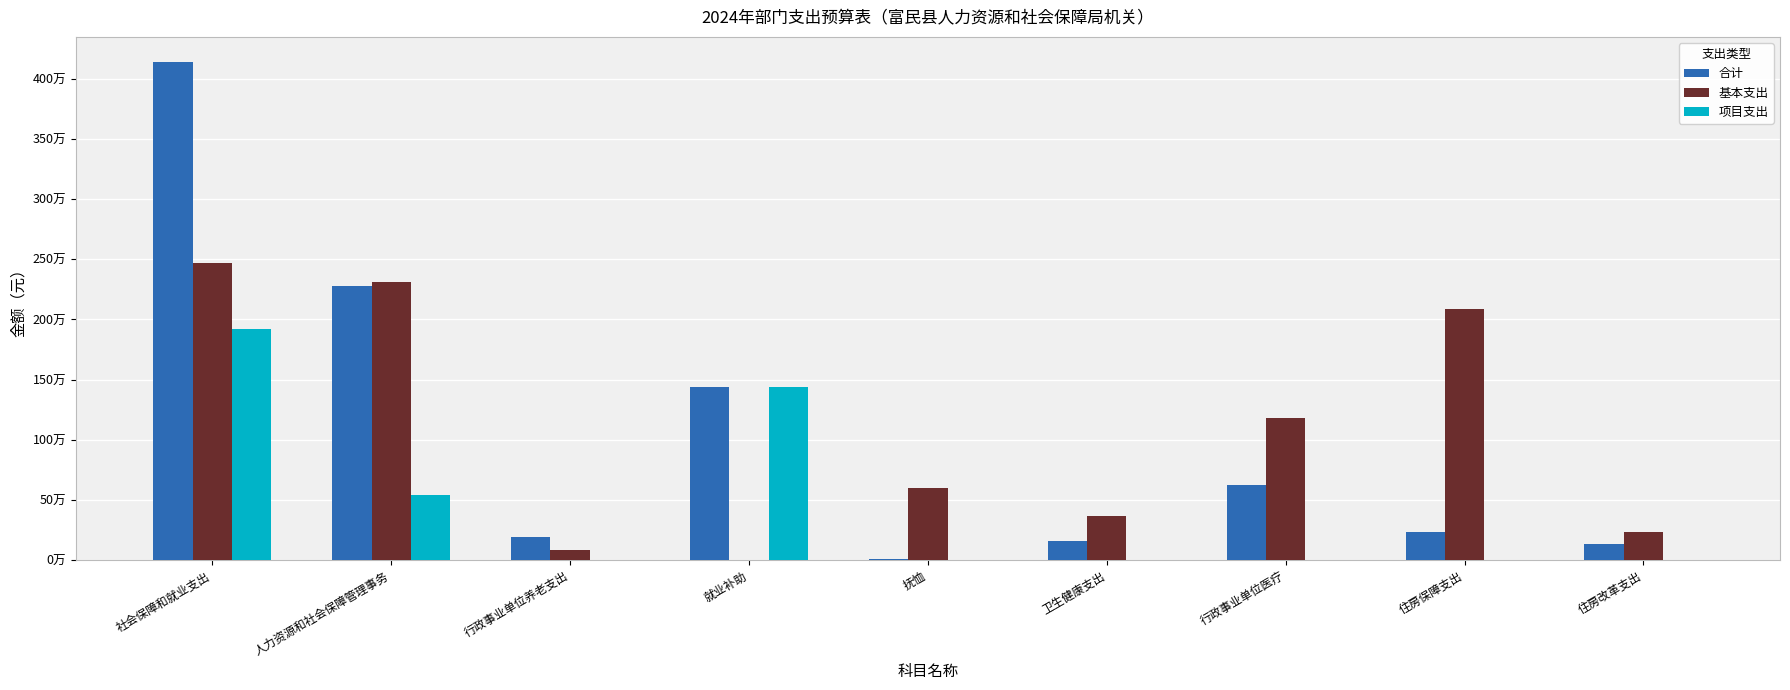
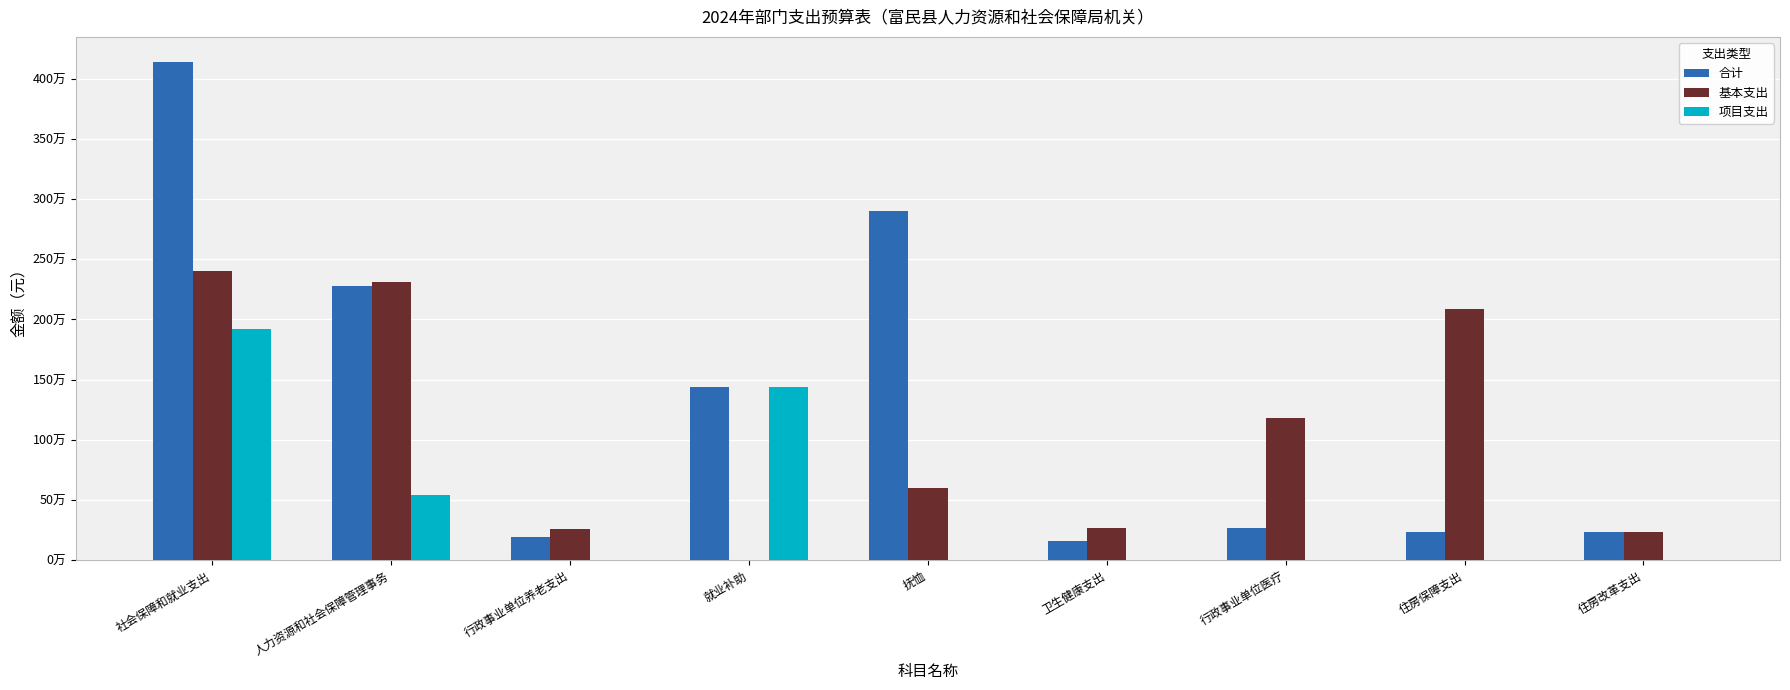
基本支出, 社会保障和就业支出: 247万 -> 240万
基本支出, 行政事业单位养老支出: 8万 -> 26万
合计, 抚恤: 1万 -> 290万
基本支出, 卫生健康支出: 37万 -> 27万
合计, 行政事业单位医疗: 63万 -> 27万
合计, 住房改革支出: 13万 -> 23万
